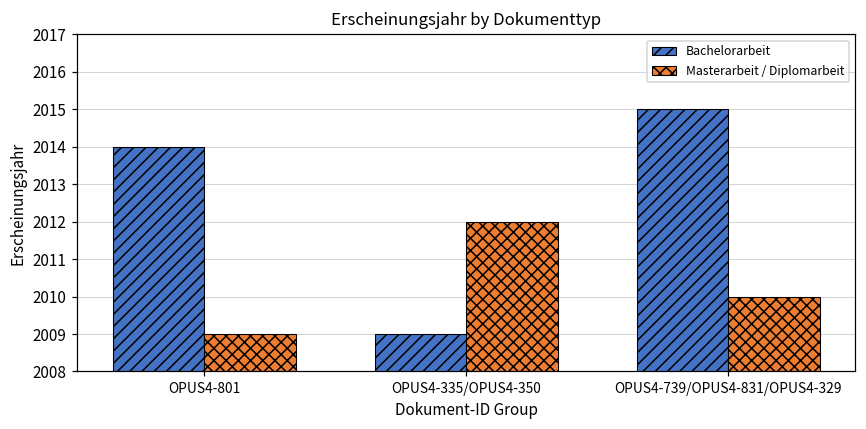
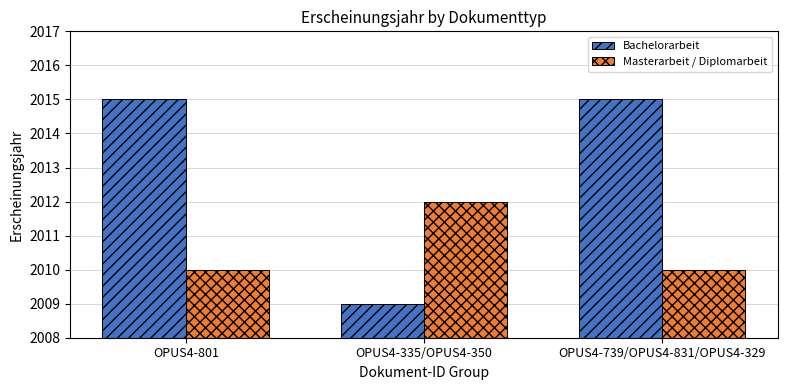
Bachelorarbeit, OPUS4-801: 2014 -> 2015
Masterarbeit / Diplomarbeit, OPUS4-801: 2009 -> 2010
